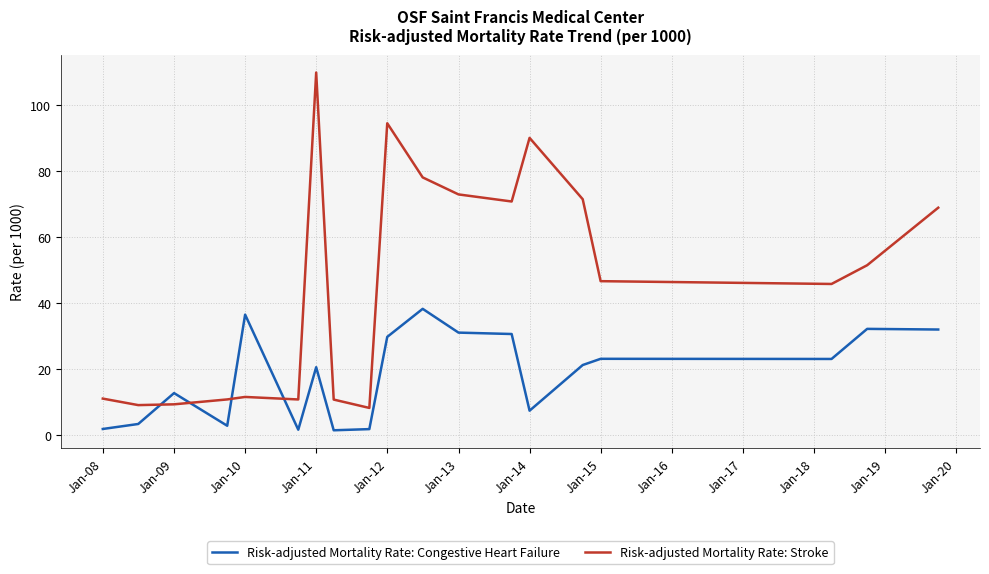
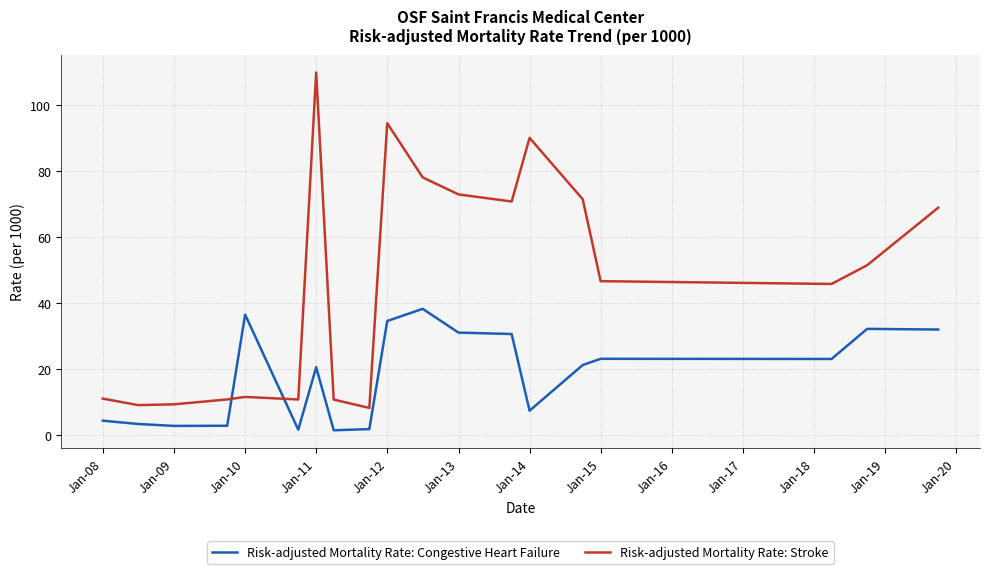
Risk-adjusted Mortality Rate: Congestive Heart Failure, Jan-08: 2 -> 4
Risk-adjusted Mortality Rate: Congestive Heart Failure, Jan-09: 13 -> 3
Risk-adjusted Mortality Rate: Congestive Heart Failure, Jan-12: 30 -> 35
